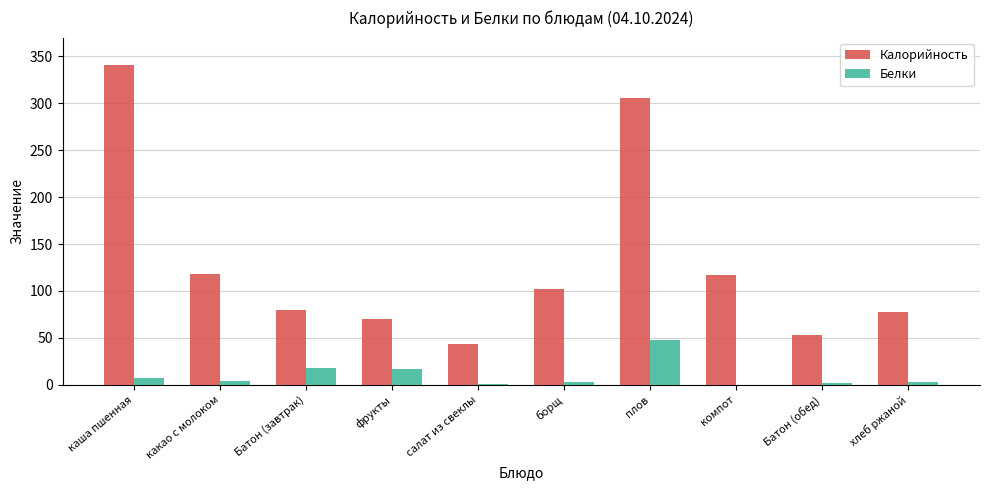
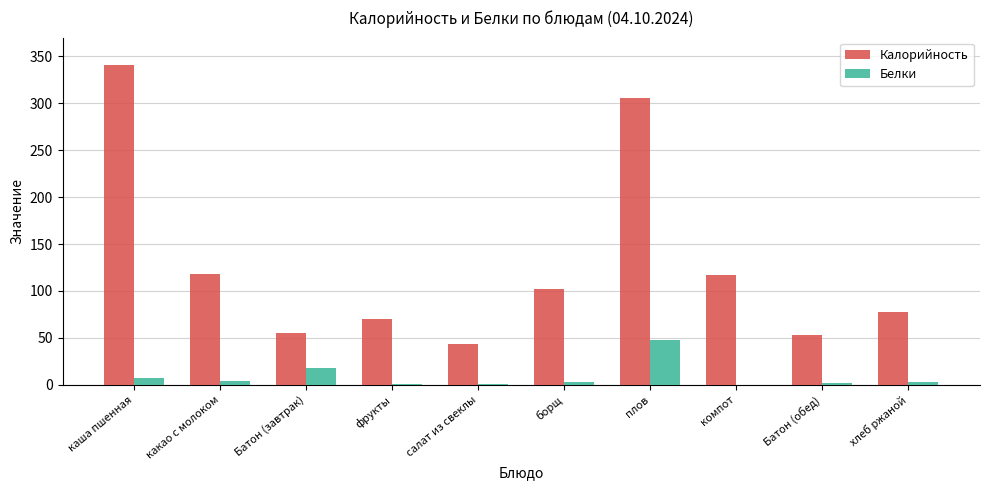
Калорийность, Батон (завтрак): 80 -> 60
Белки, фрукты: 20 -> 0
